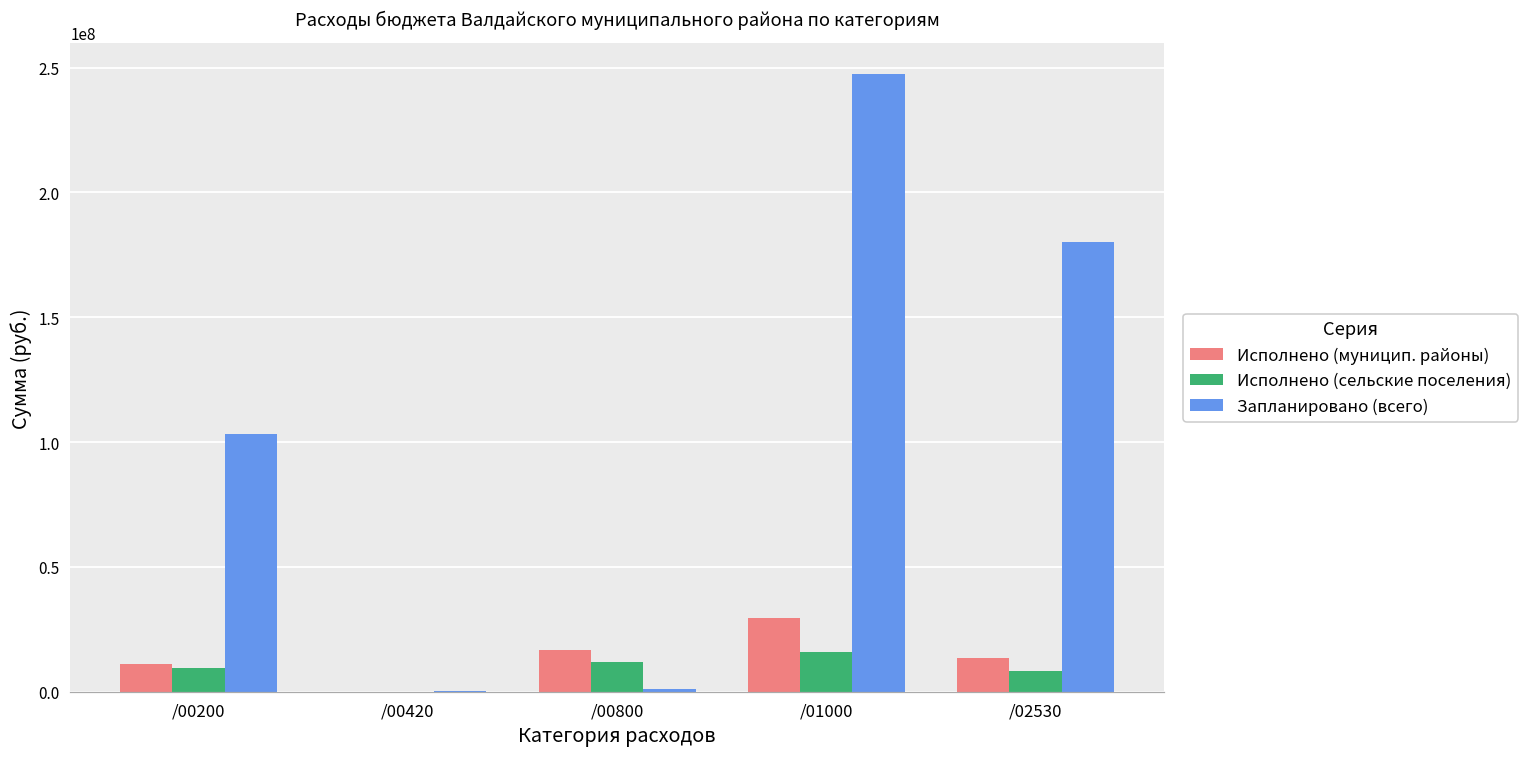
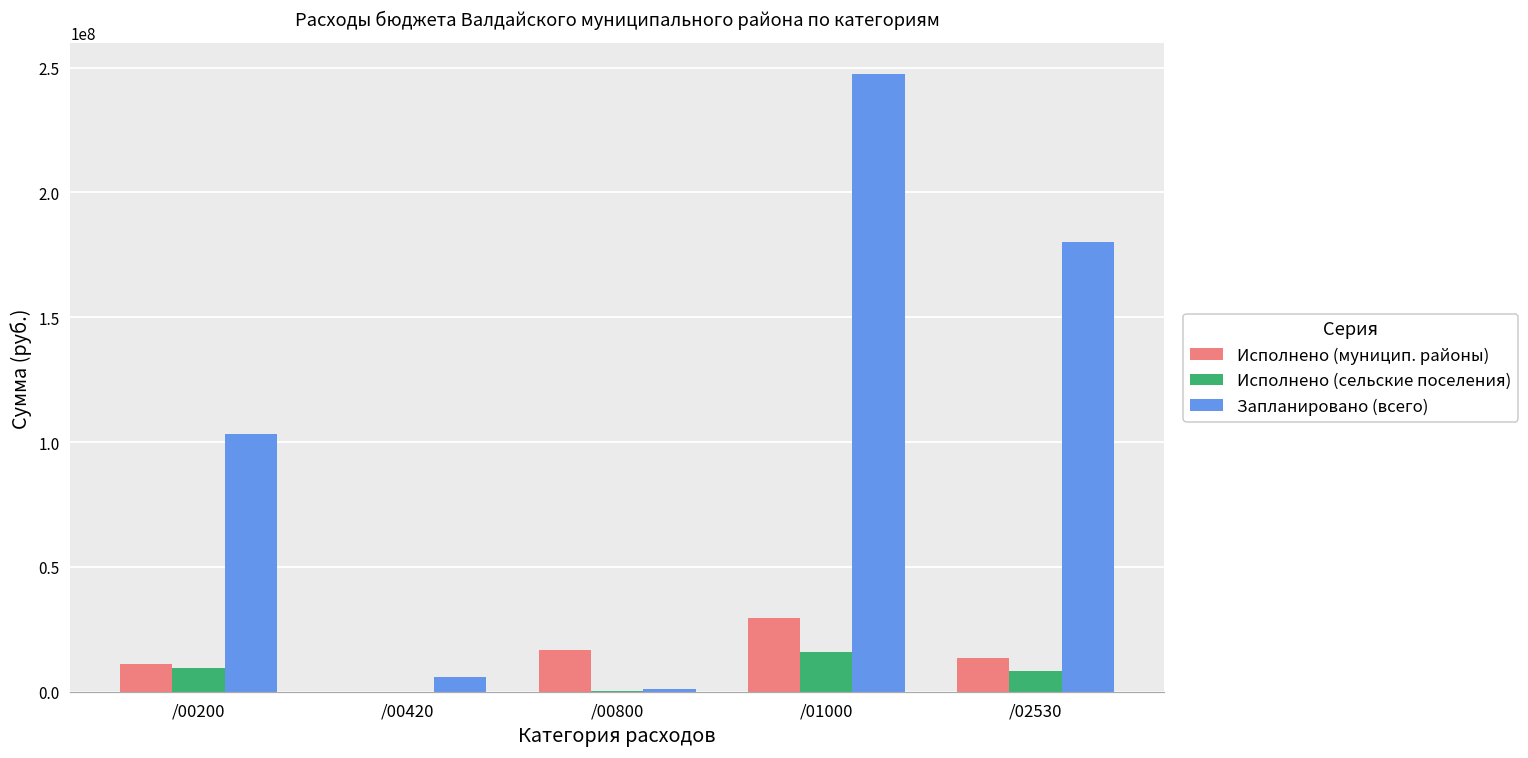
Запланировано (всего), /00420: 0 -> 6000000
Исполнено (сельские поселения), /00800: 12000000 -> 0
